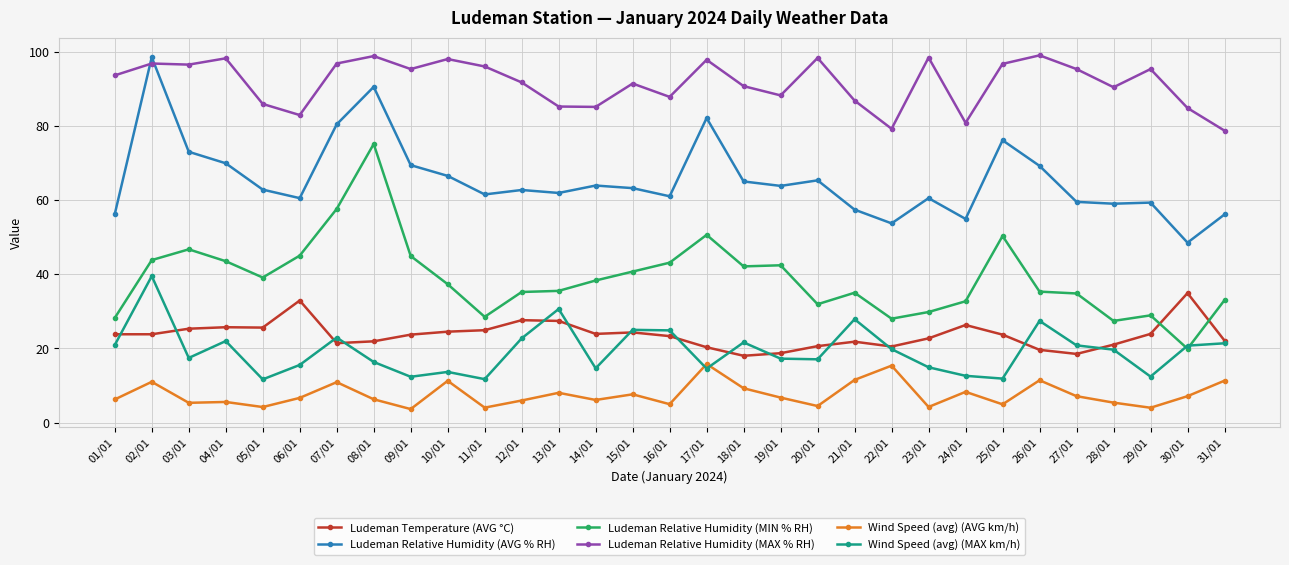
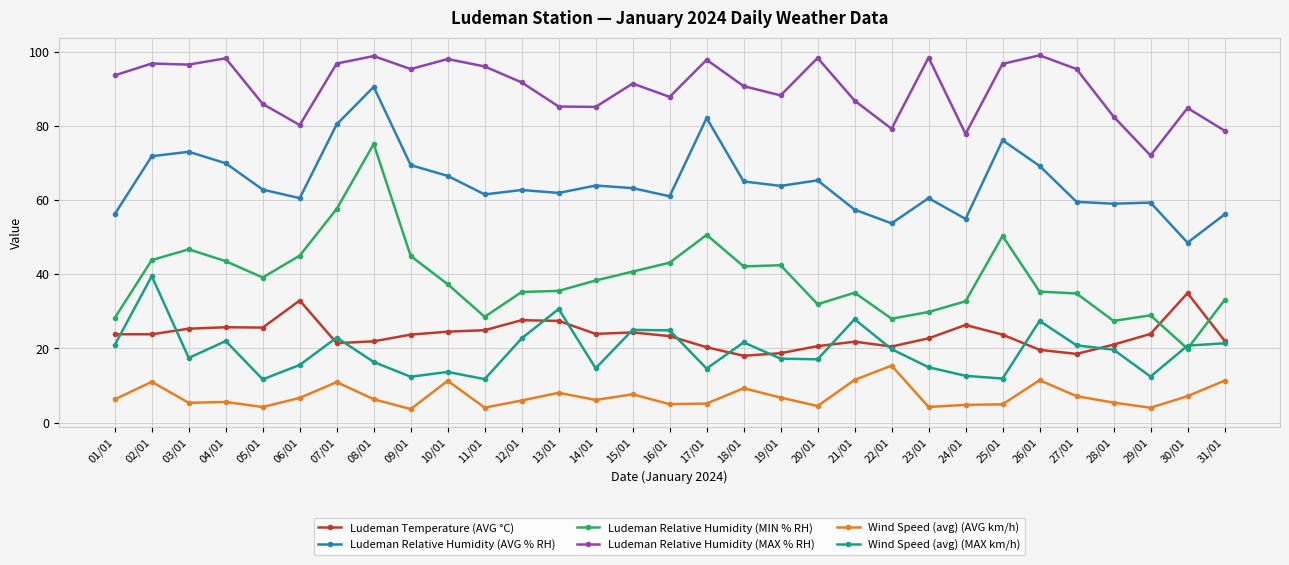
Ludeman Relative Humidity (AVG % RH), 02/01: 99 -> 72
Ludeman Relative Humidity (MAX % RH), 06/01: 83 -> 80
Wind Speed (avg) (AVG km/h), 17/01: 16 -> 5
Ludeman Relative Humidity (MAX % RH), 24/01: 81 -> 78
Wind Speed (avg) (AVG km/h), 24/01: 8 -> 5
Ludeman Relative Humidity (MAX % RH), 28/01: 90 -> 83
Ludeman Relative Humidity (MAX % RH), 29/01: 95 -> 72
